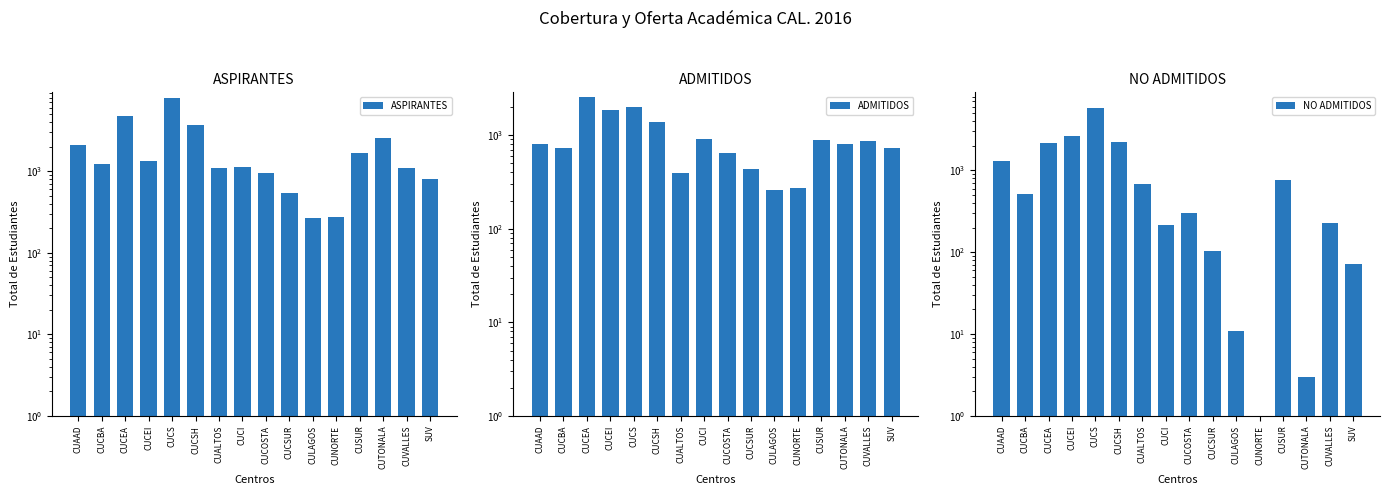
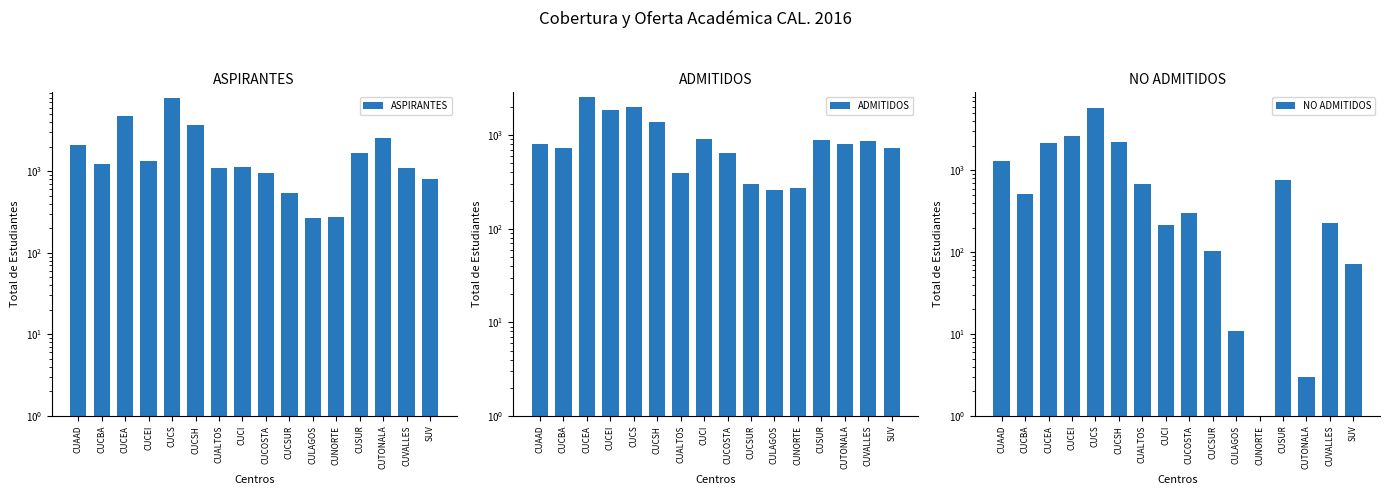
ADMITIDOS, CUCSUR: 400 -> 300
